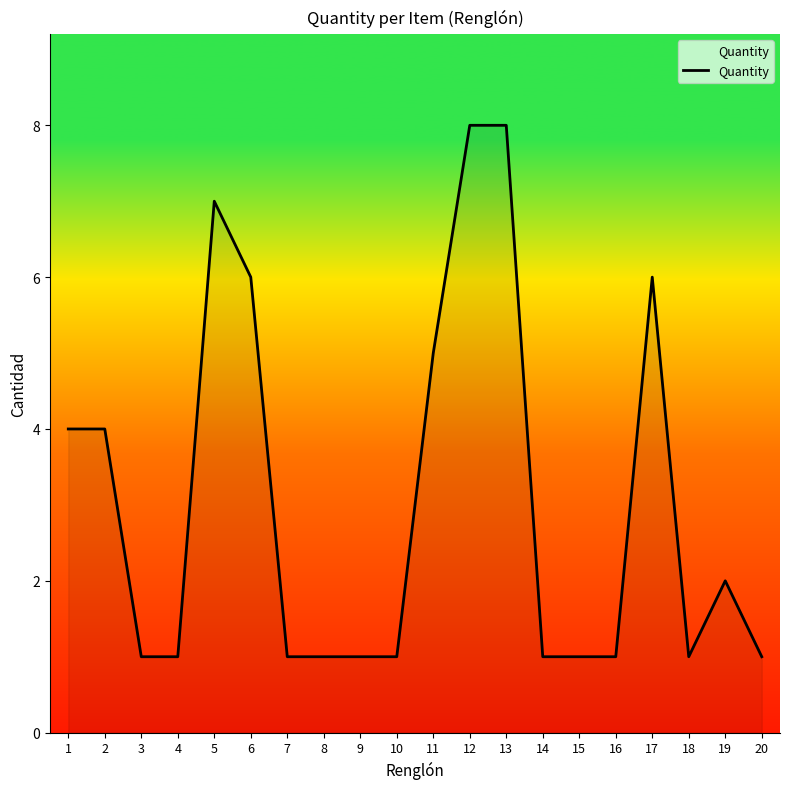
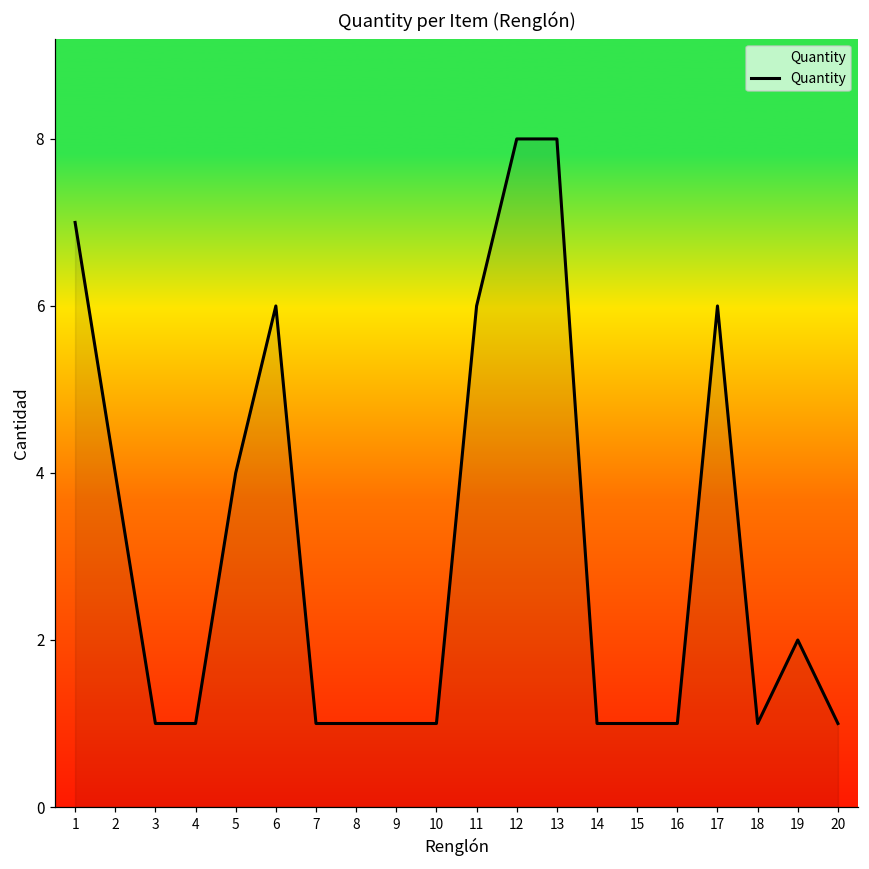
1: 4 -> 7
5: 7 -> 4
11: 5 -> 6
